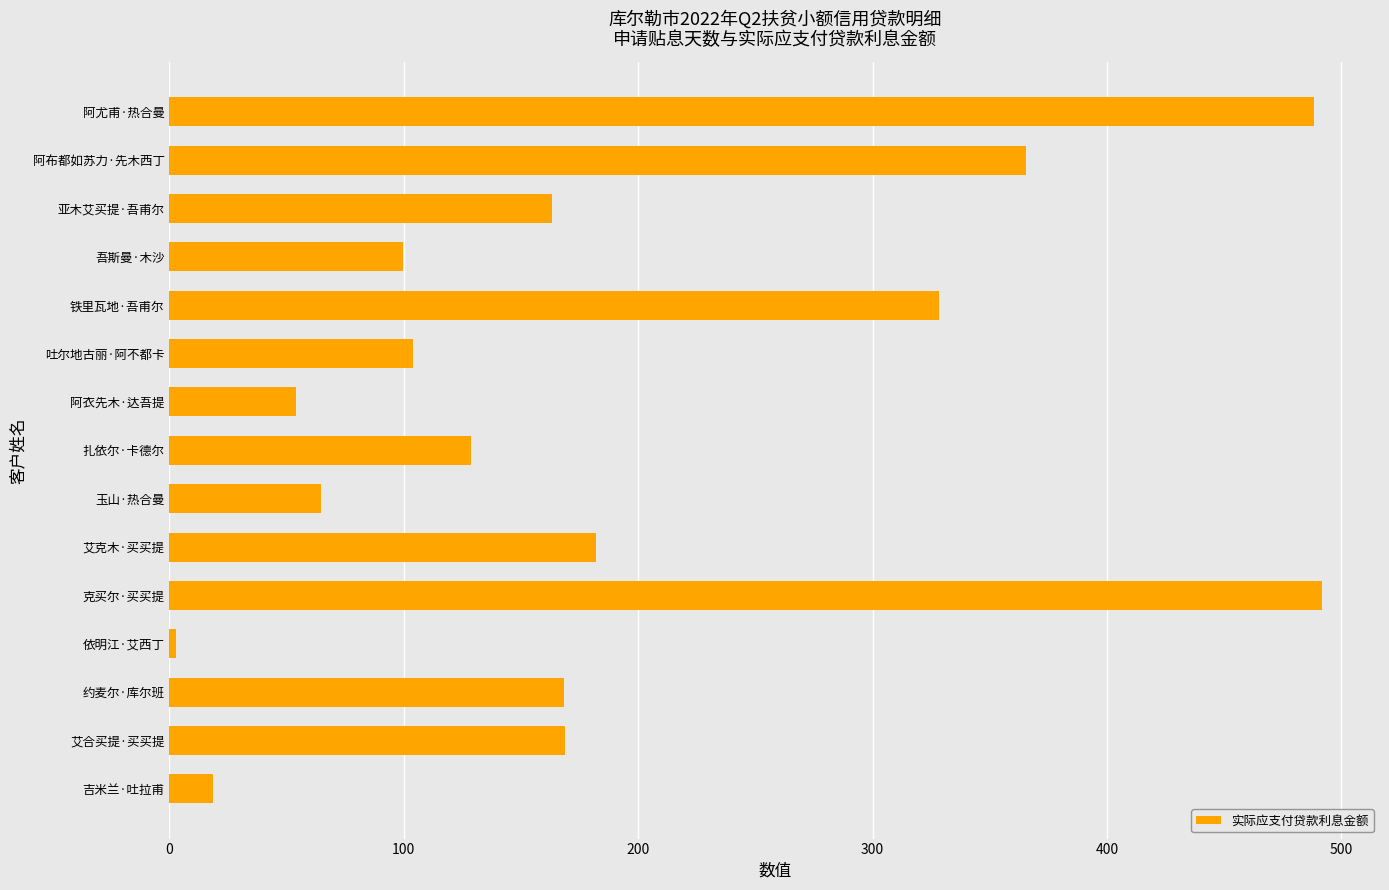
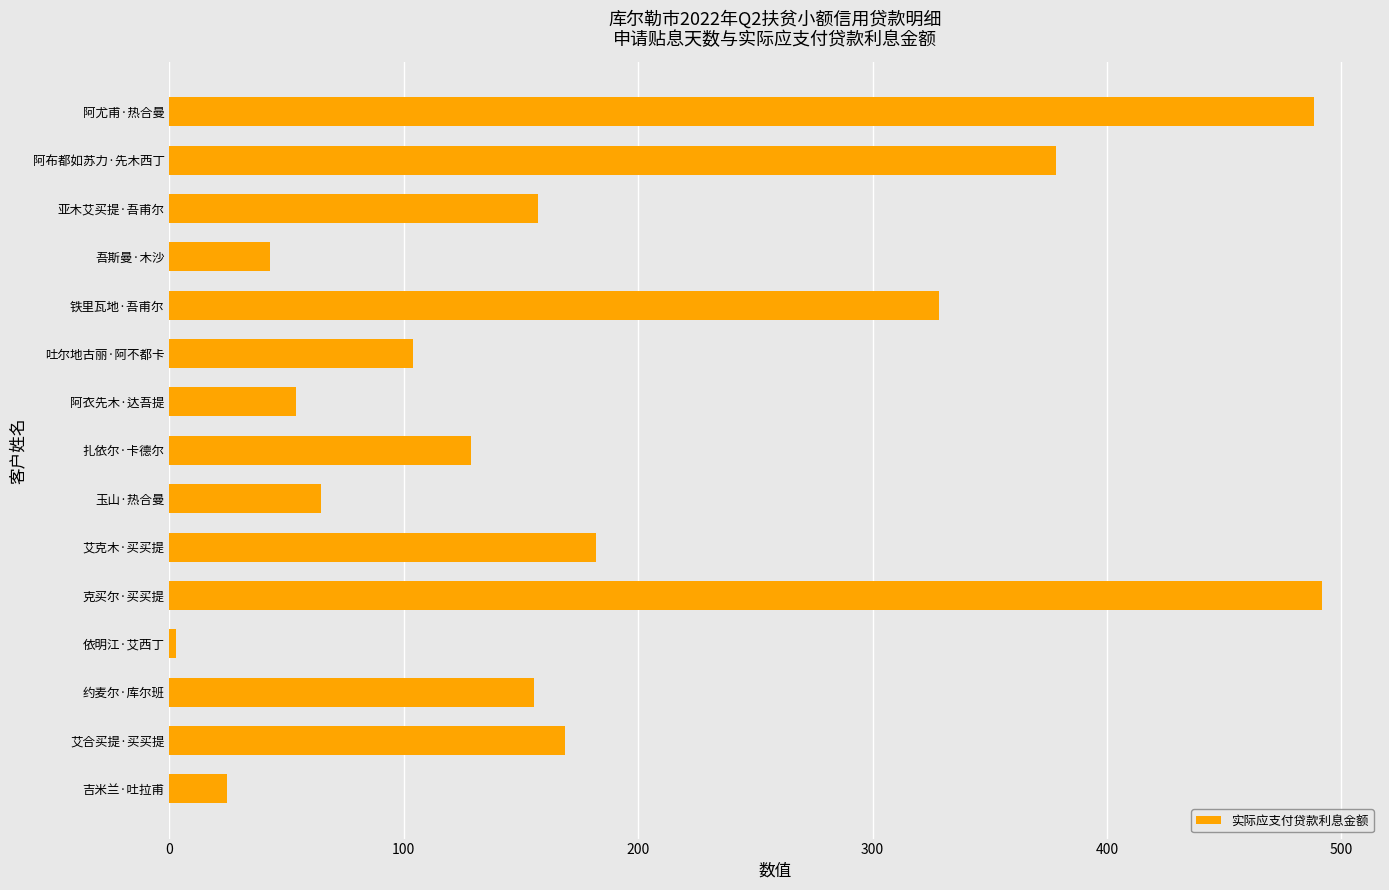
阿布都如苏力·先木西丁: 365 -> 378
亚木艾买提·吾甫尔: 163 -> 157
吾斯曼·木沙: 100 -> 43
约麦尔·库尔班: 168 -> 156
吉米兰·吐拉甫: 19 -> 24
